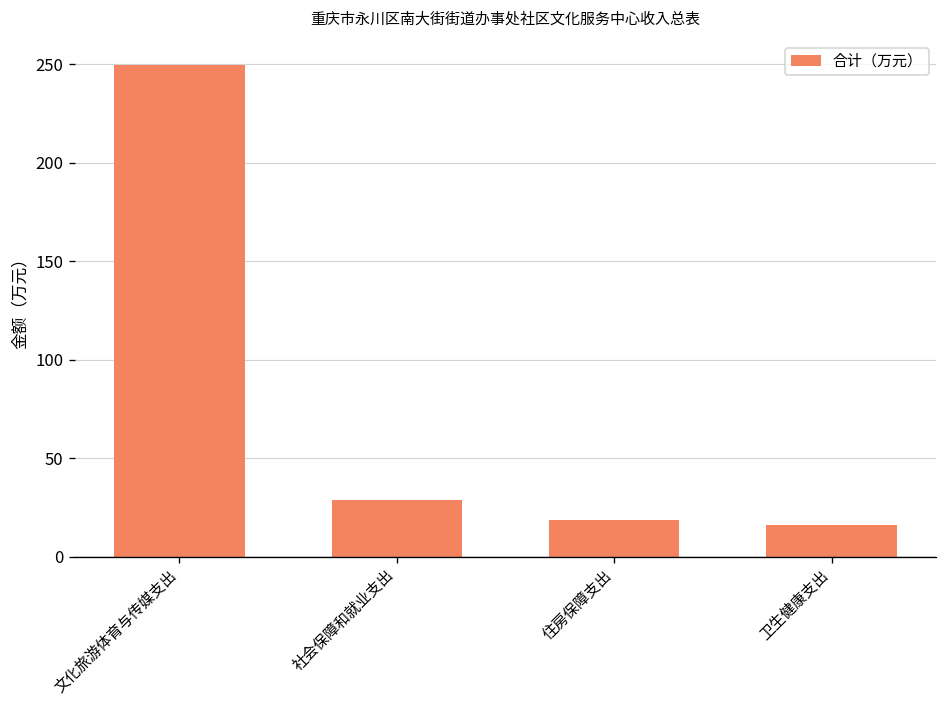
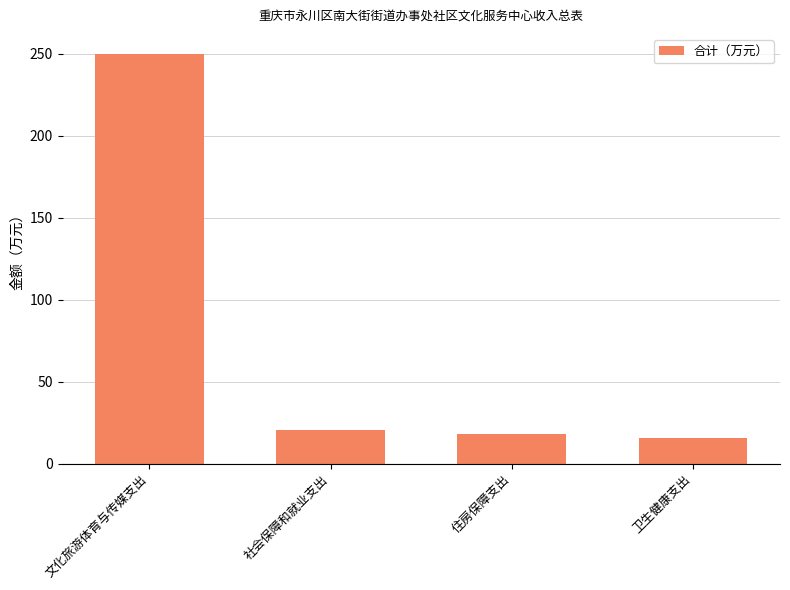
社会保障和就业支出: 29 -> 20
